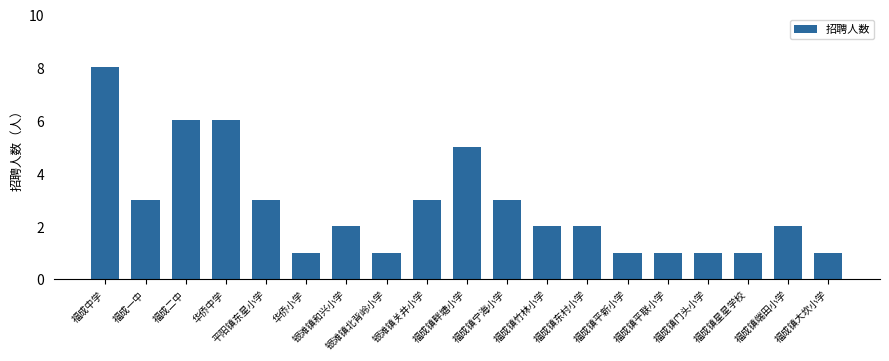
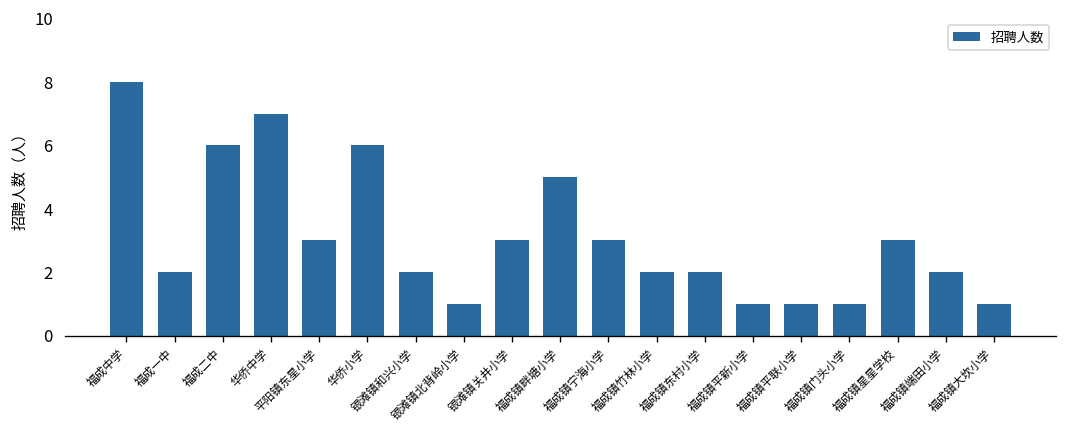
福成一中: 3 -> 2
华侨中学: 6 -> 7
华侨小学: 1 -> 6
福成镇星星学校: 1 -> 3
